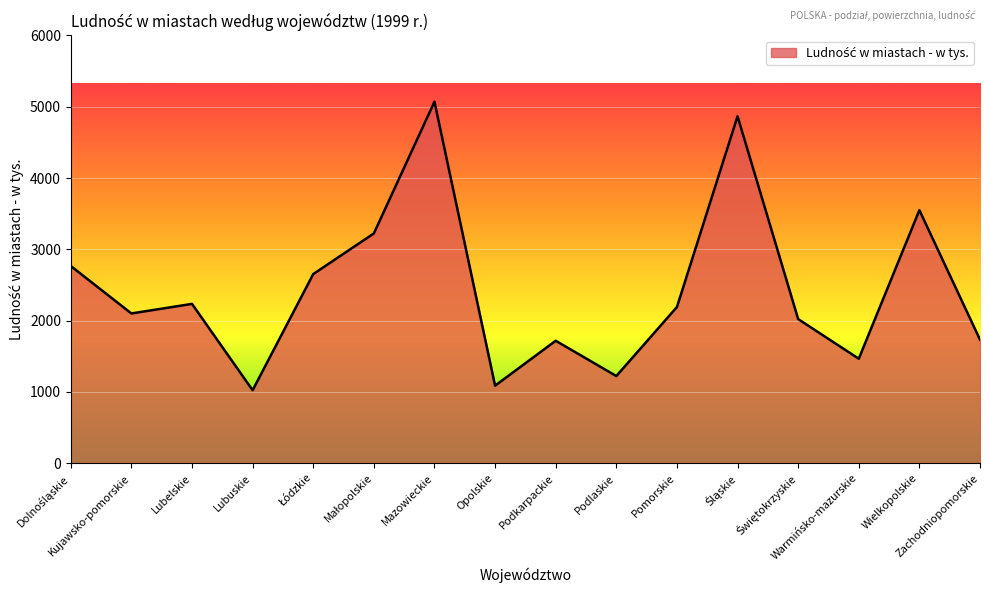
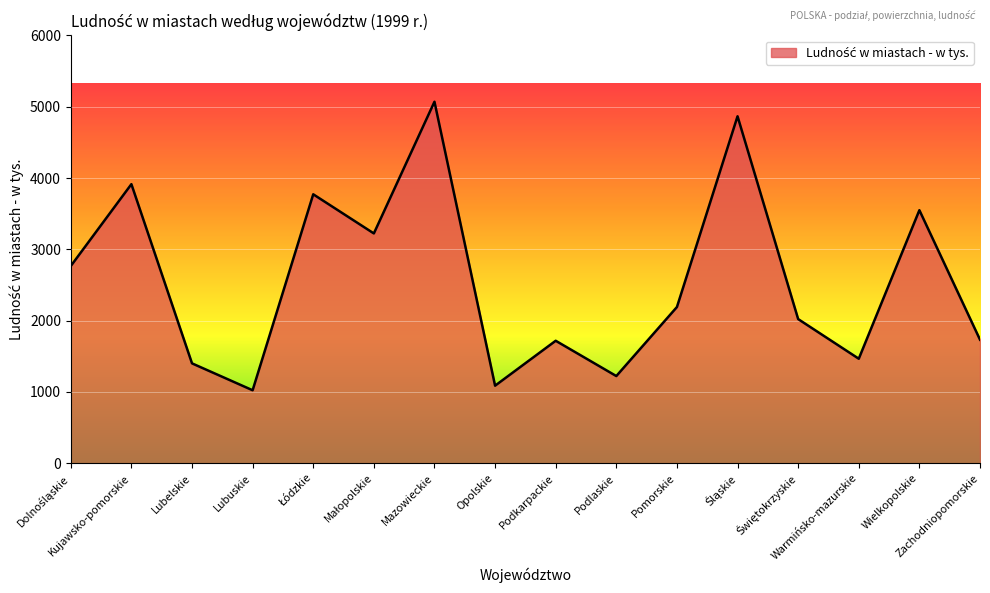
Kujawsko-pomorskie: 2100 -> 3900
Lubelskie: 2200 -> 1400
Łódzkie: 2700 -> 3800
